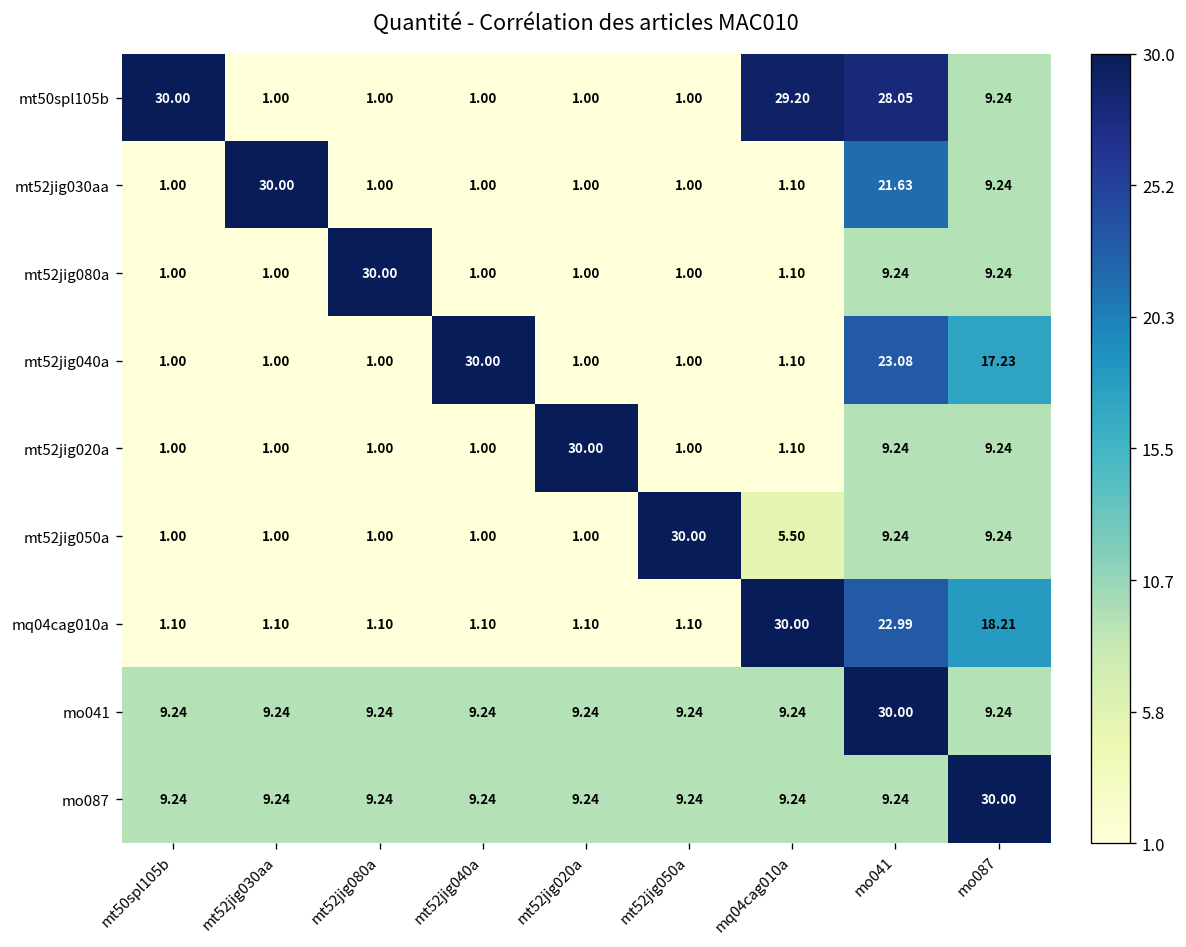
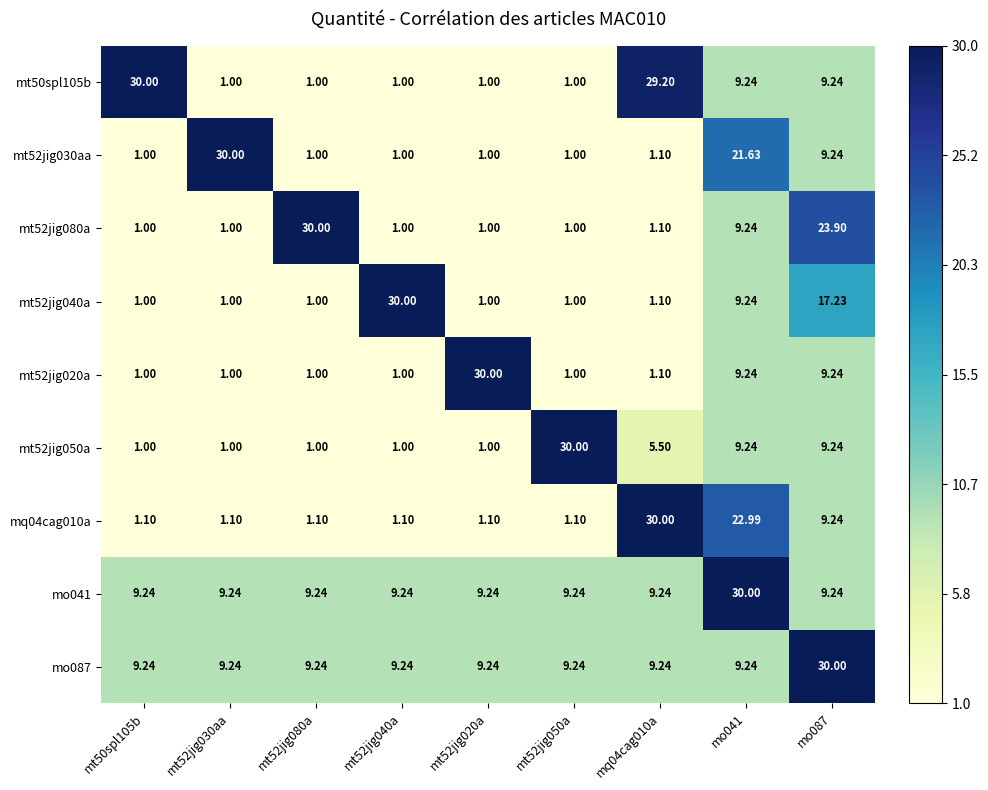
mt50spl105b, mo041: 28.05 -> 9.24
mt52jig080a, mo087: 9.24 -> 23.90
mt52jig040a, mo041: 23.08 -> 9.24
mq04cag010a, mo087: 18.21 -> 9.24
